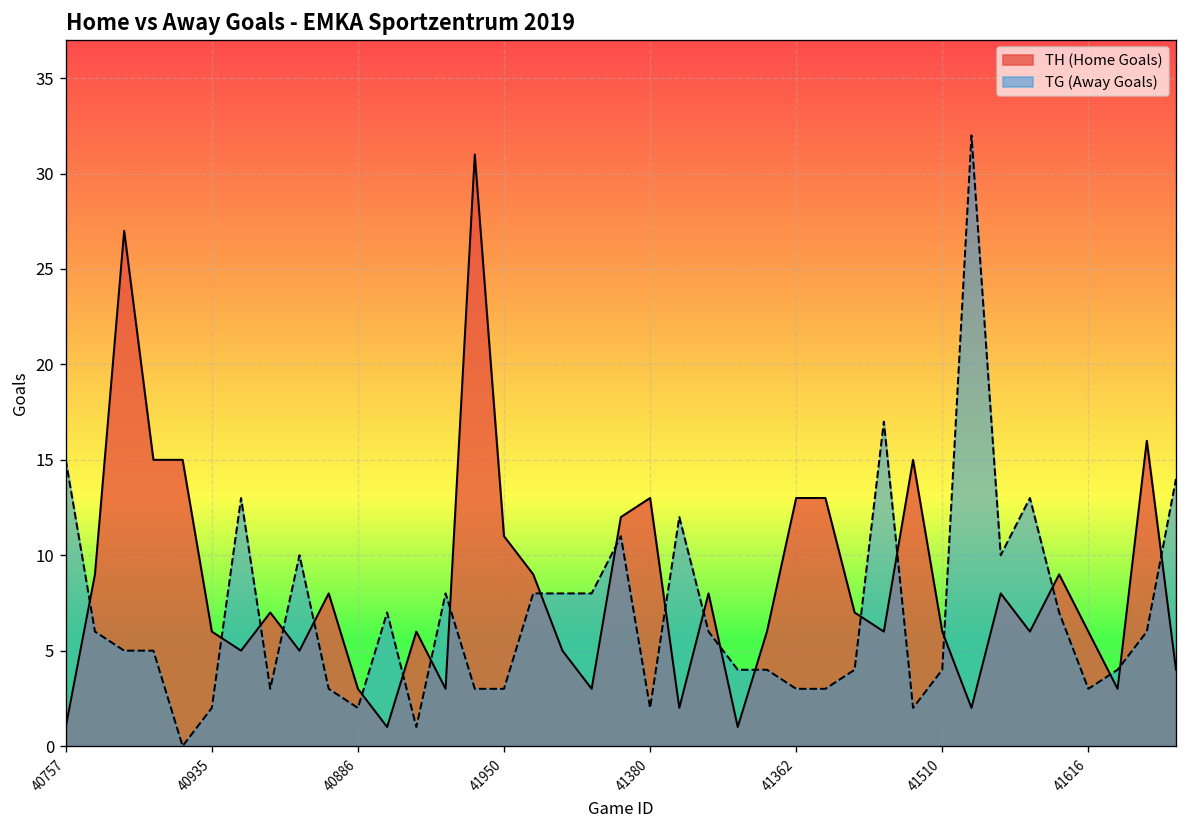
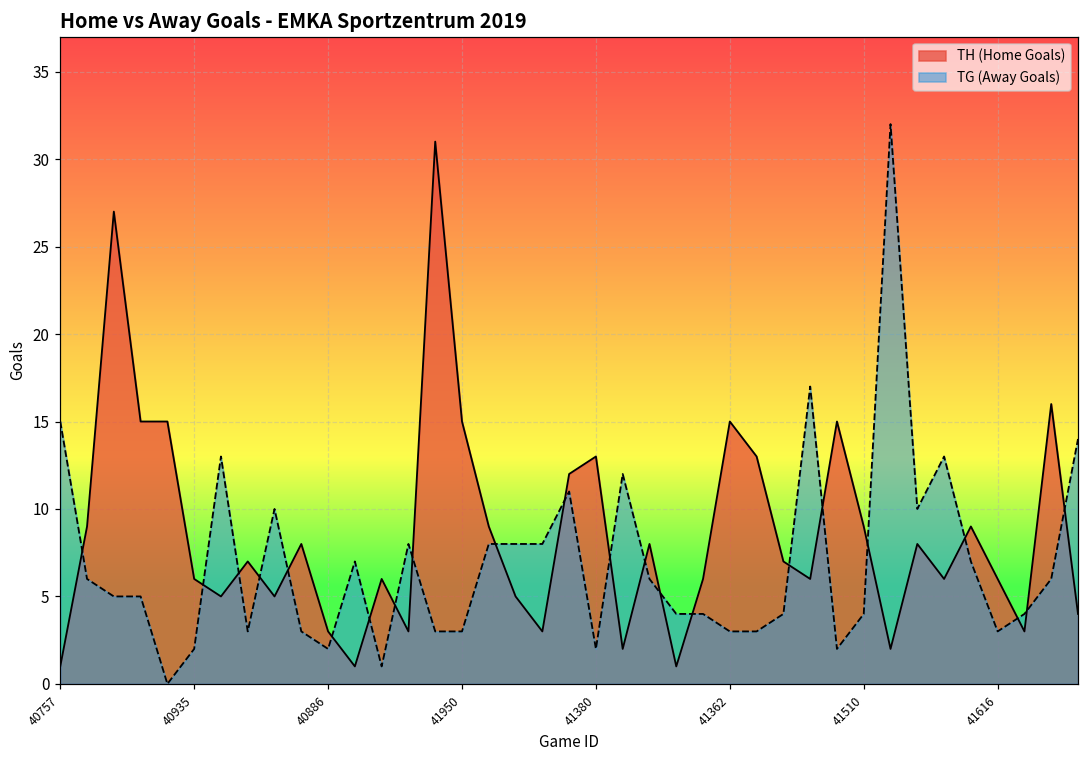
TH (Home Goals), 41950: 11 -> 15
TH (Home Goals), 41362: 13 -> 15
TH (Home Goals), 41510: 6 -> 9
